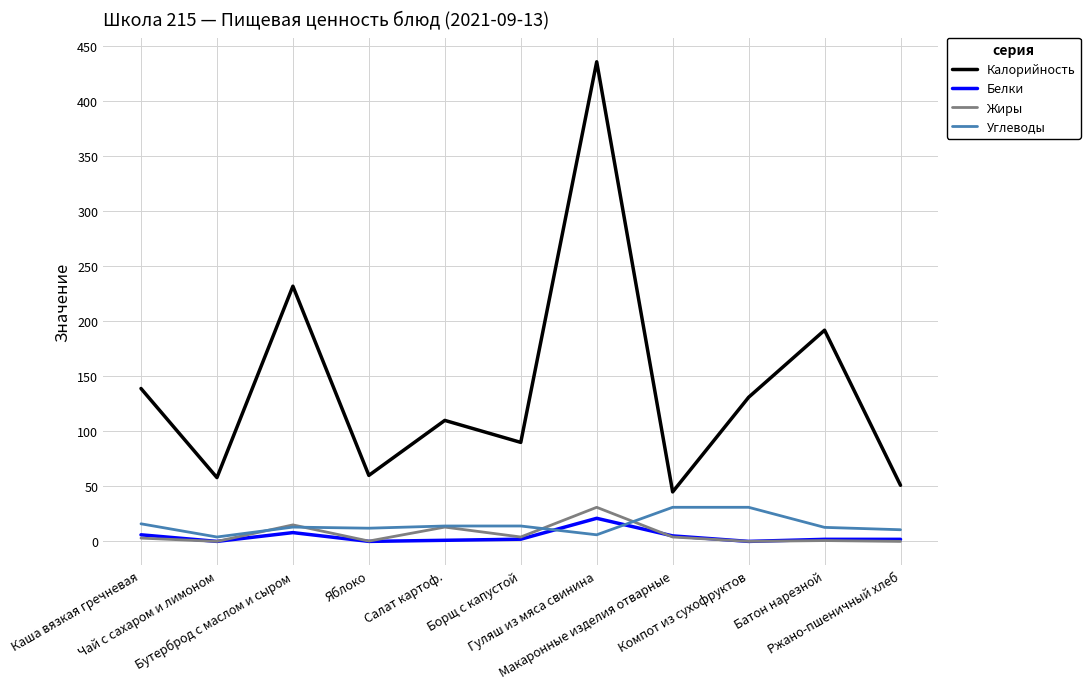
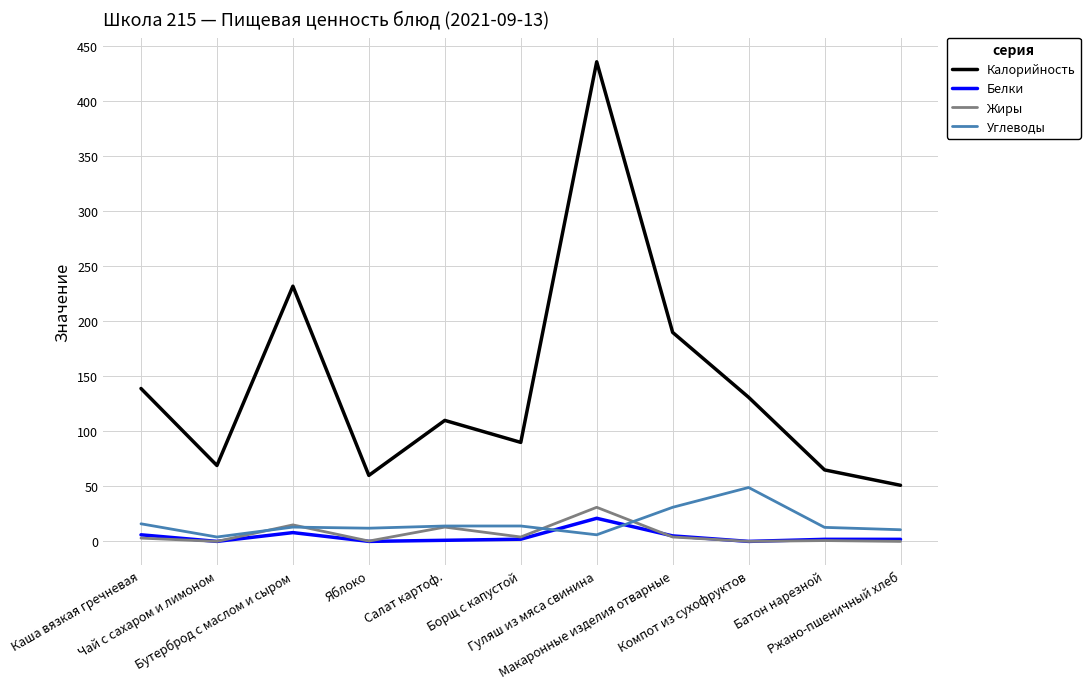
Калорийность, Чай с сахаром и лимоном: 58 -> 69
Калорийность, Макаронные изделия отварные: 45 -> 190
Углеводы, Компот из сухофруктов: 31 -> 49
Калорийность, Батон нарезной: 192 -> 65
